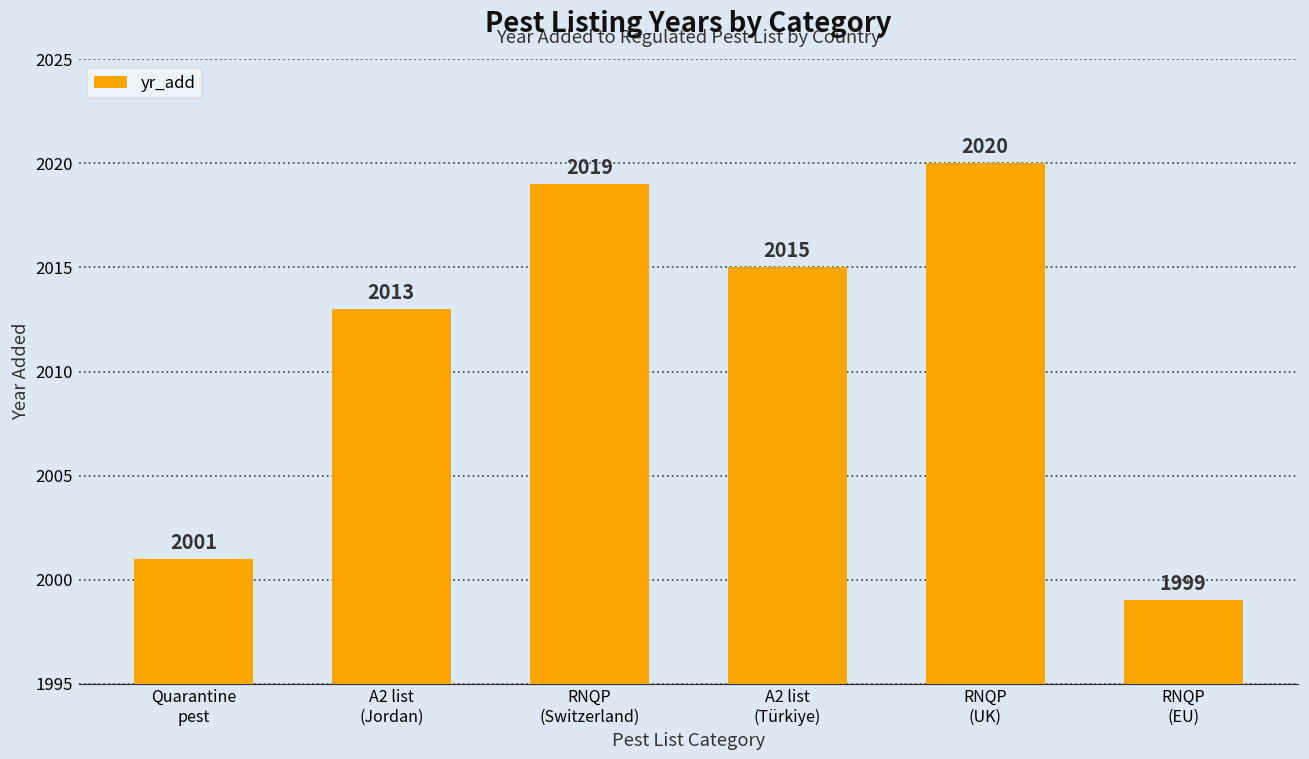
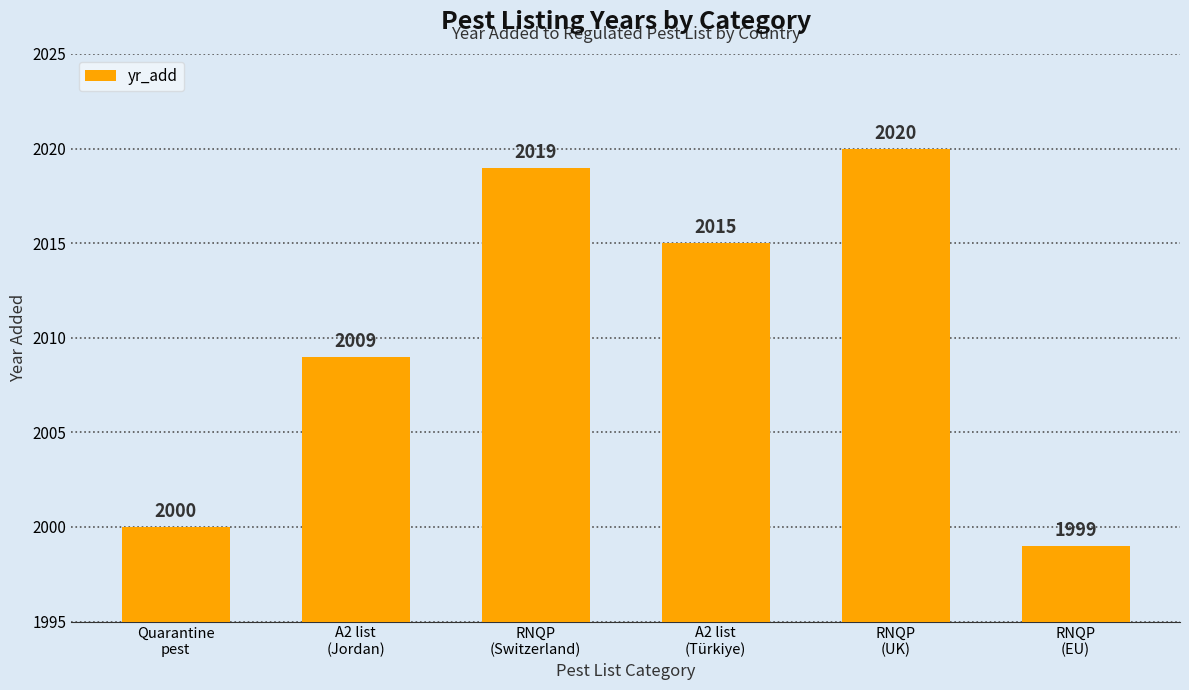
Quarantine pest: 2001 -> 2000
A2 list (Jordan): 2013 -> 2009
